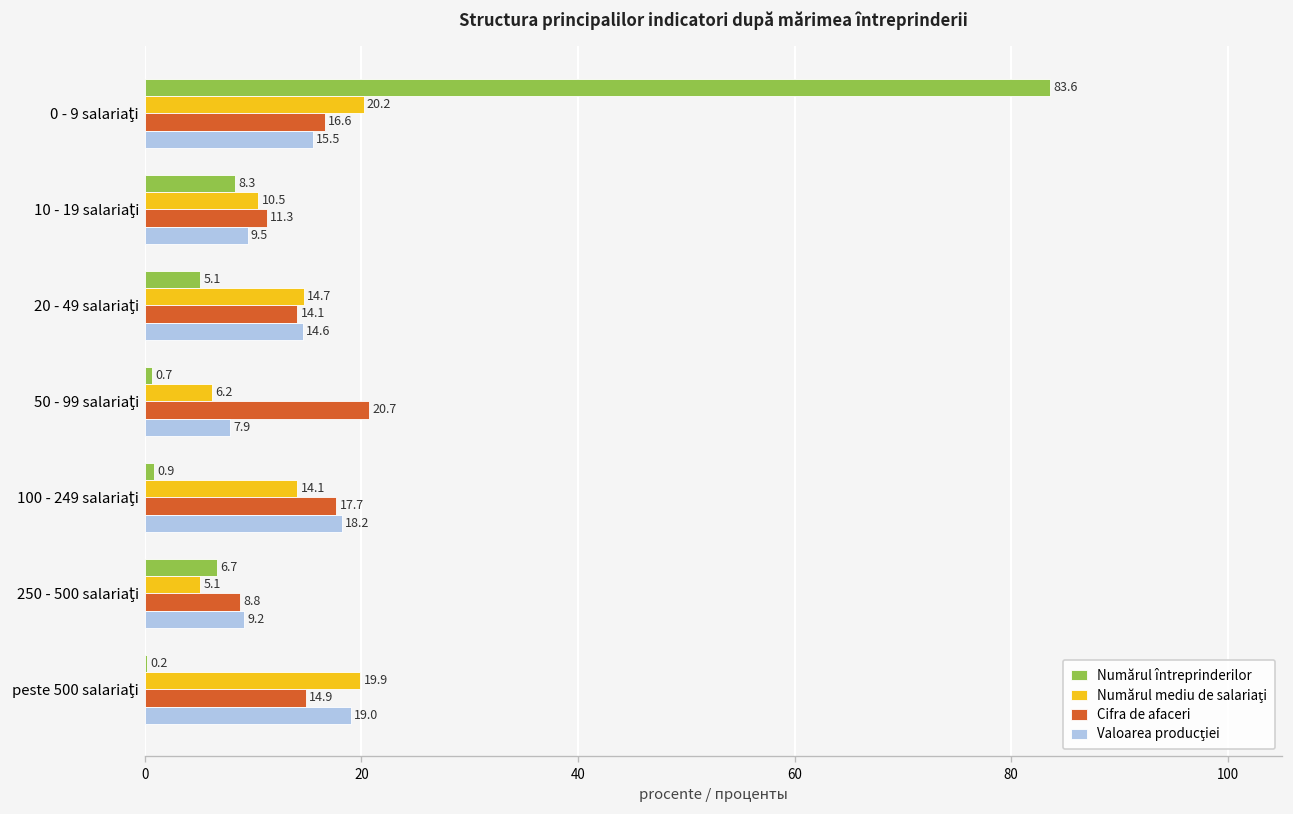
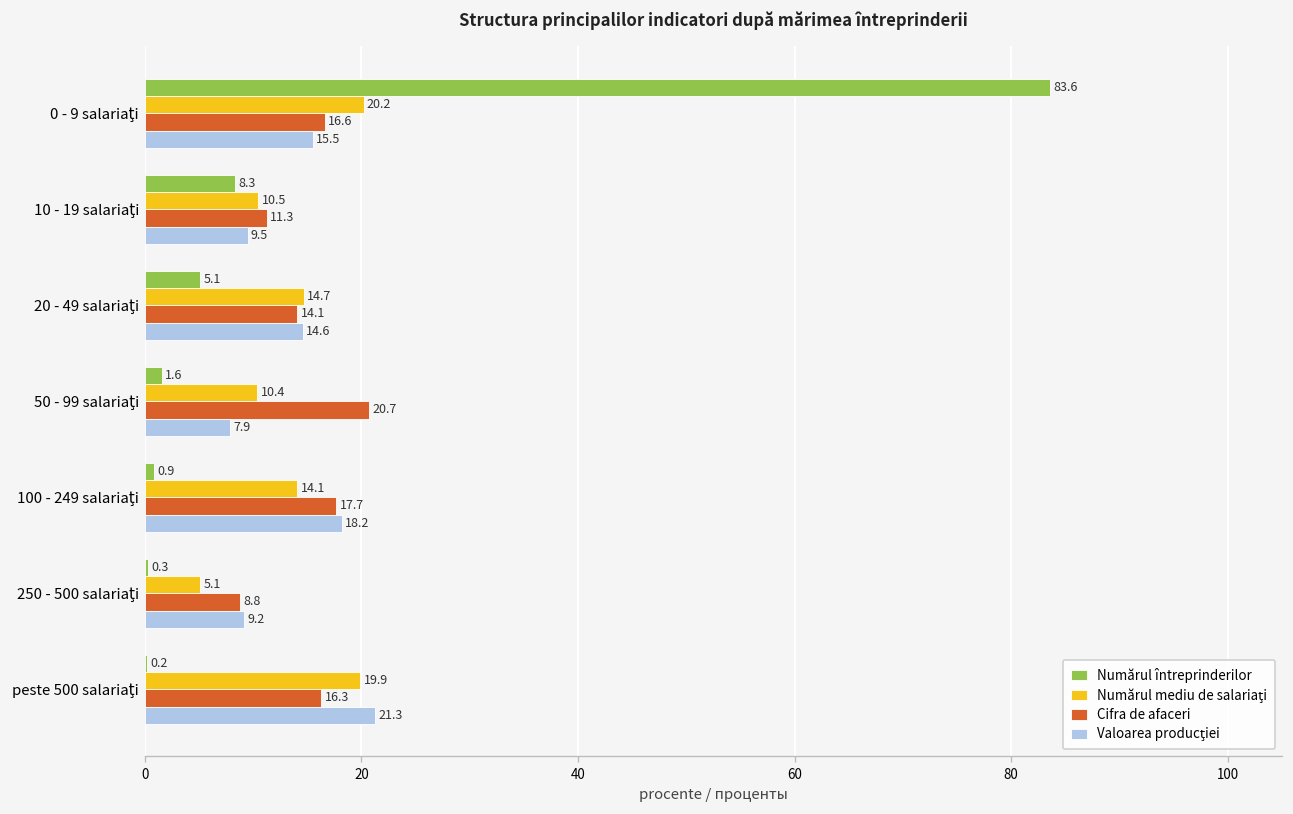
Numărul întreprinderilor, 50 - 99 salariaţi: 0.7 -> 1.6
Numărul mediu de salariaţi, 50 - 99 salariaţi: 6.2 -> 10.4
Numărul întreprinderilor, 250 - 500 salariaţi: 6.7 -> 0.3
Cifra de afaceri, peste 500 salariaţi: 14.9 -> 16.3
Valoarea producţiei, peste 500 salariaţi: 19.0 -> 21.3
